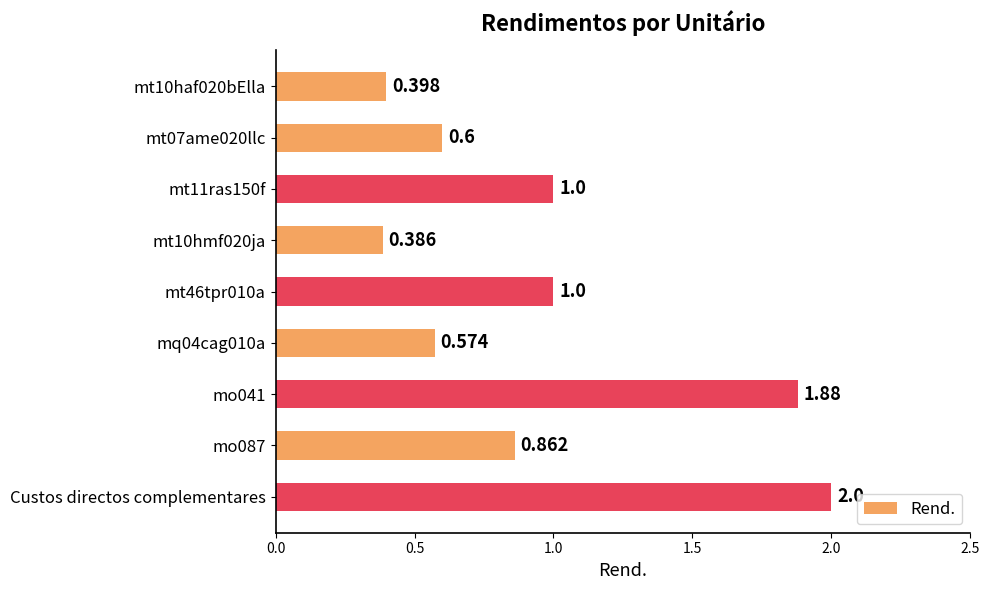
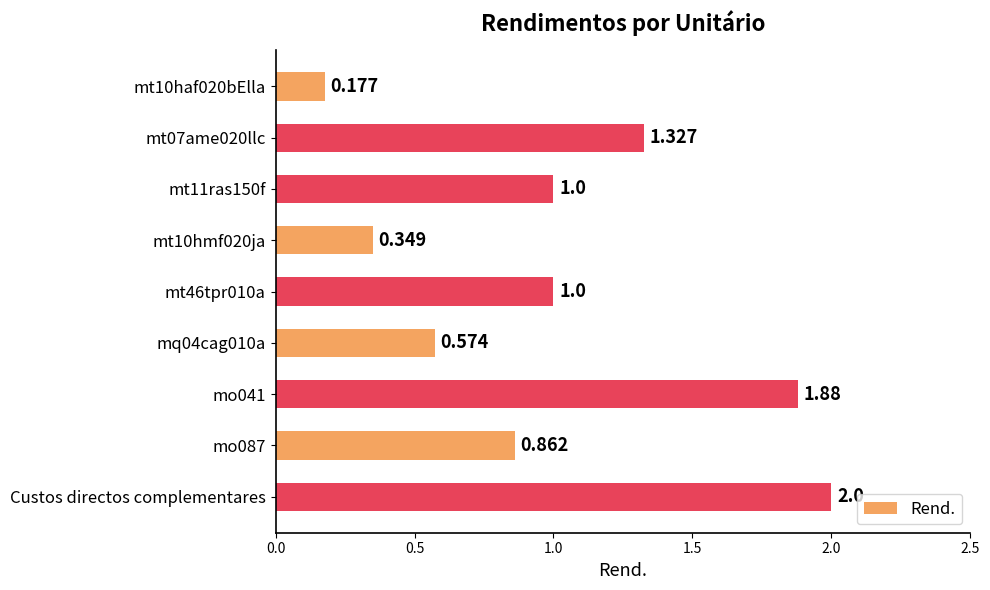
mt10haf020bElla: 0.398 -> 0.177
mt07ame020llc: 0.6 -> 1.327
mt10hmf020ja: 0.386 -> 0.349
